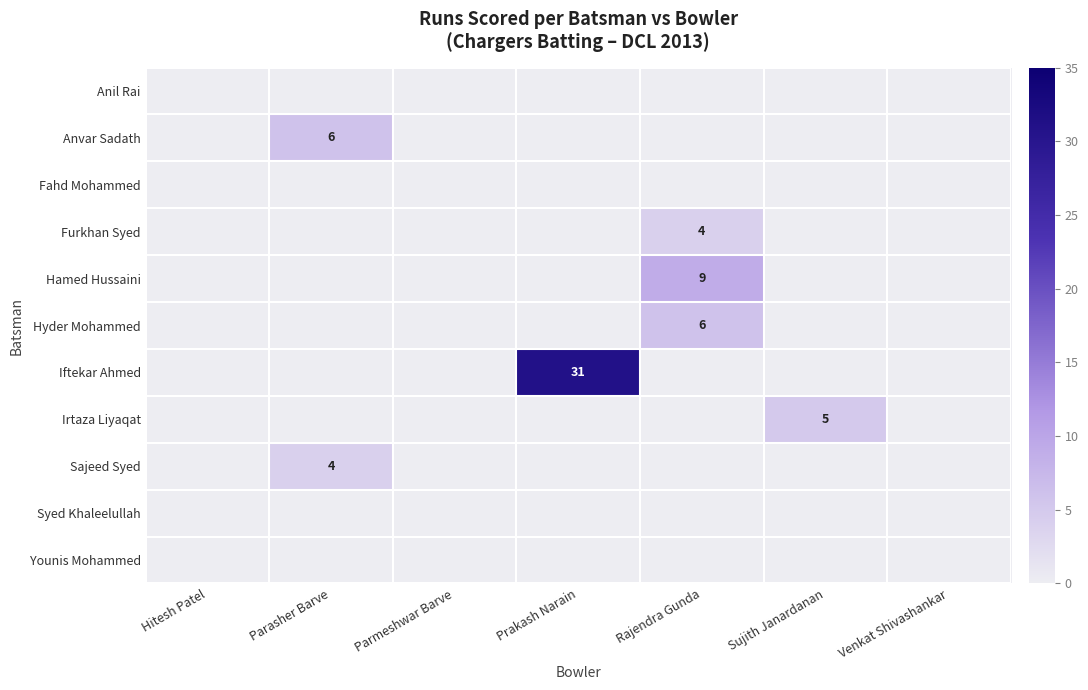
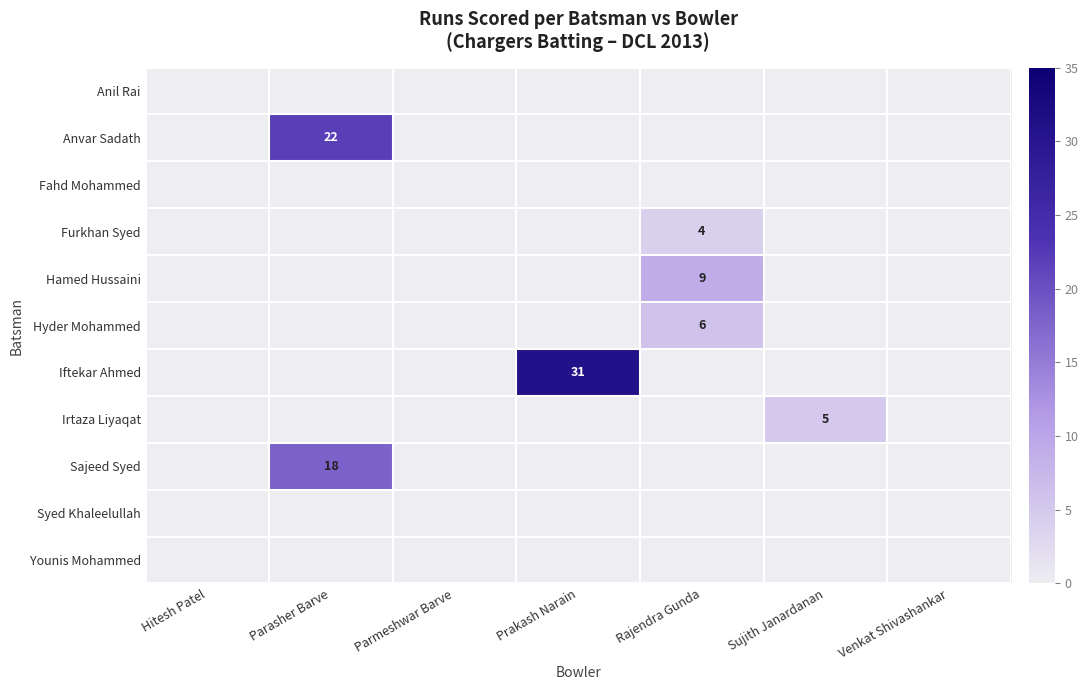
Anvar Sadath, Parasher Barve: 6 -> 22
Sajeed Syed, Parasher Barve: 4 -> 18
